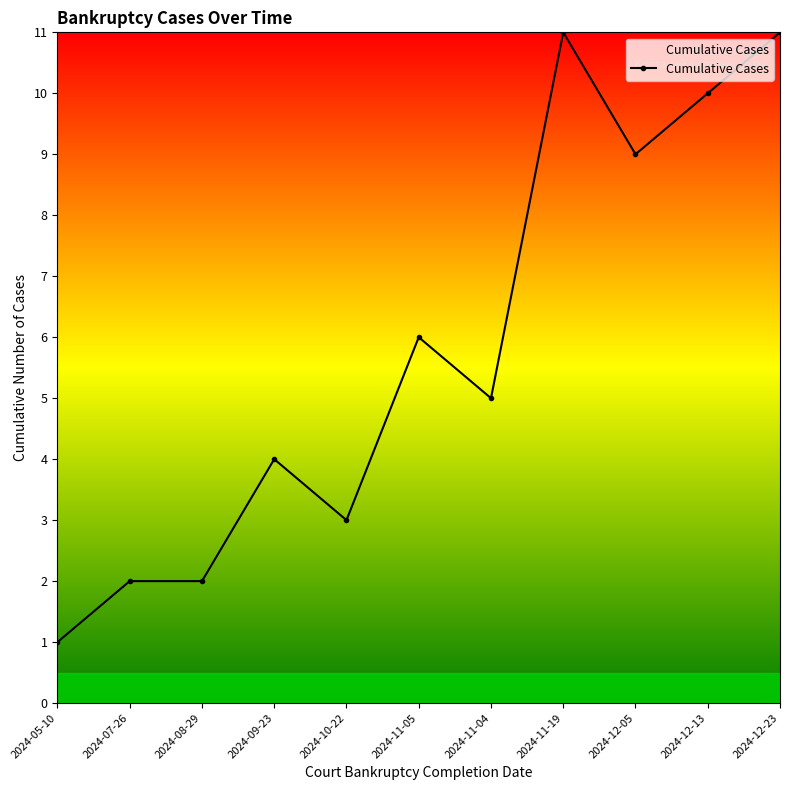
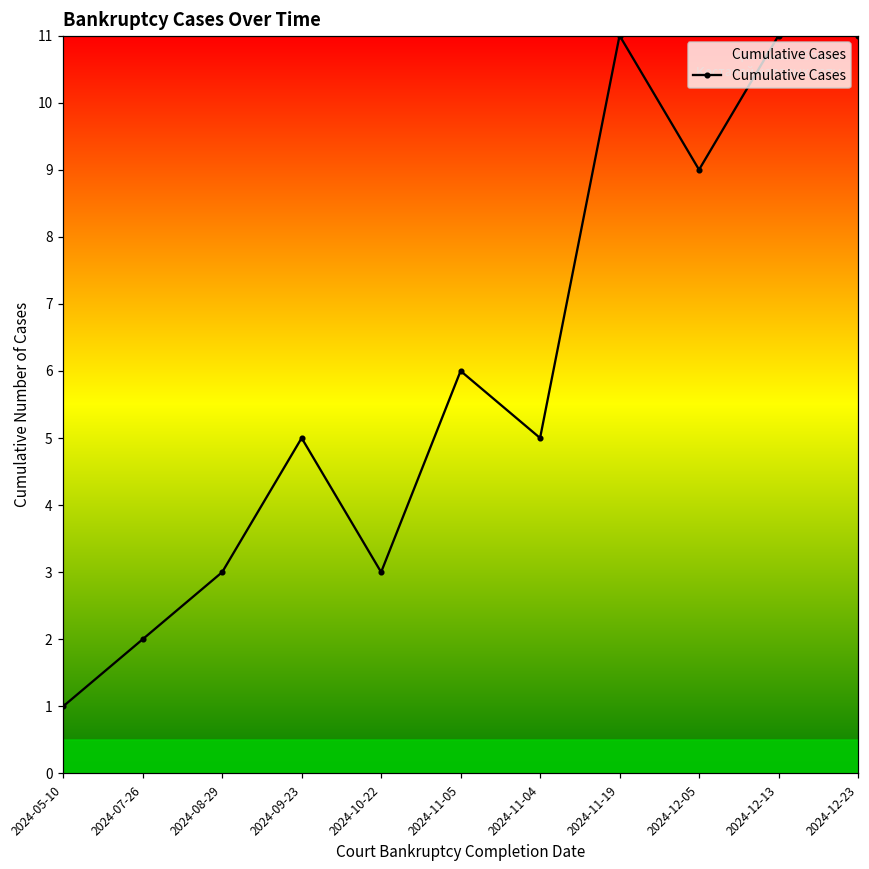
2024-08-29: 2 -> 3
2024-09-23: 4 -> 5
2024-12-13: 10 -> 11
